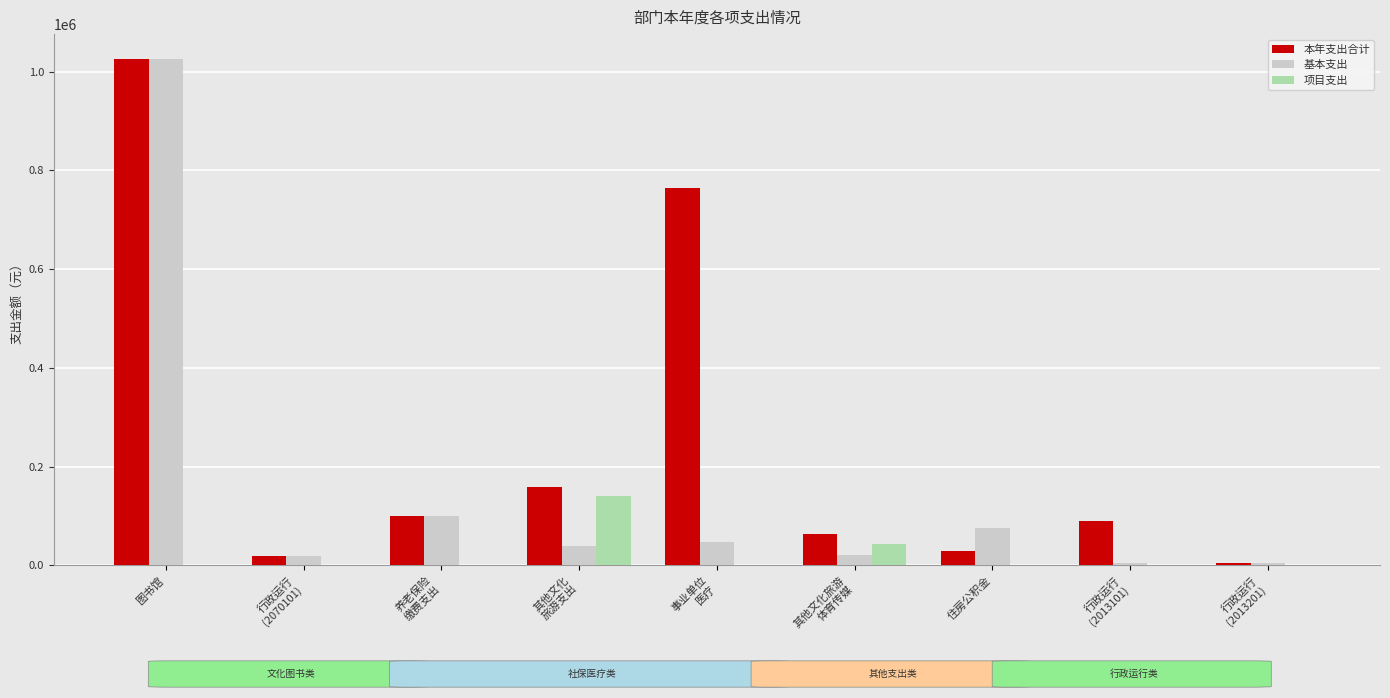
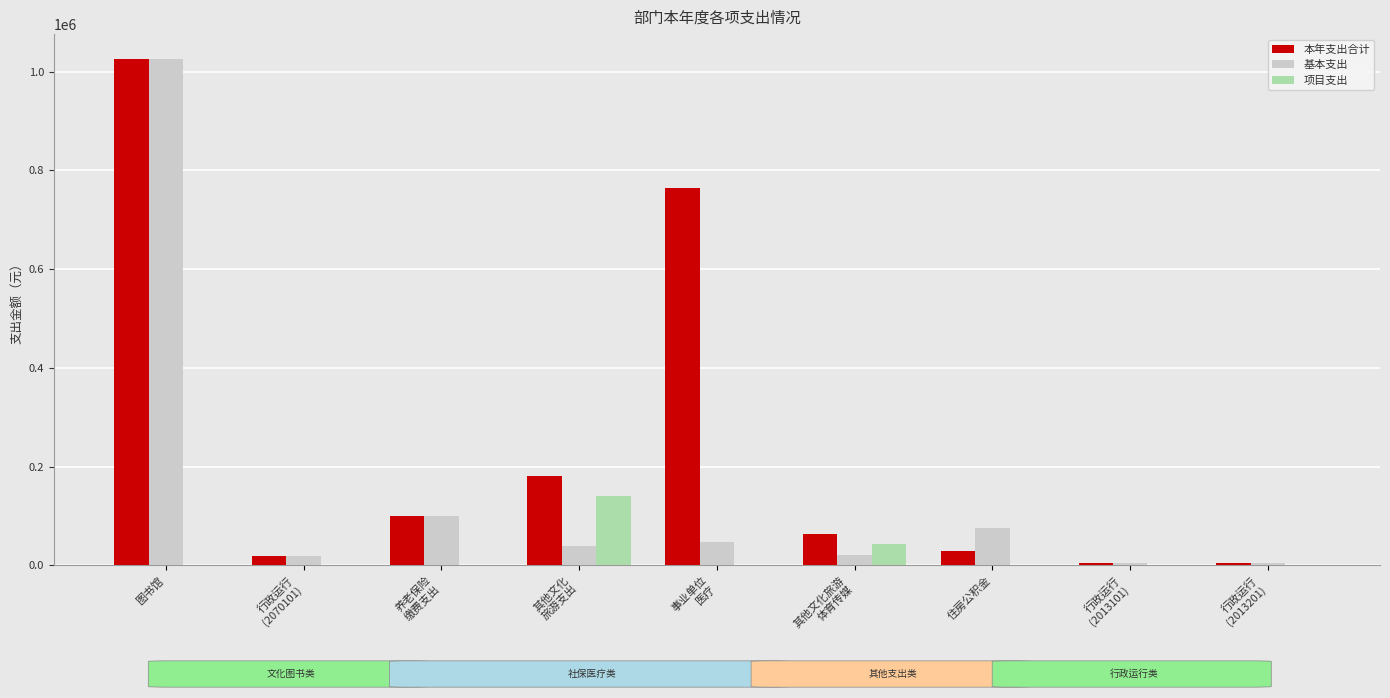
本年支出合计, 其他文化 旅游支出: 160000 -> 180000
本年支出合计, 行政运行 (2013101): 90000 -> 10000
